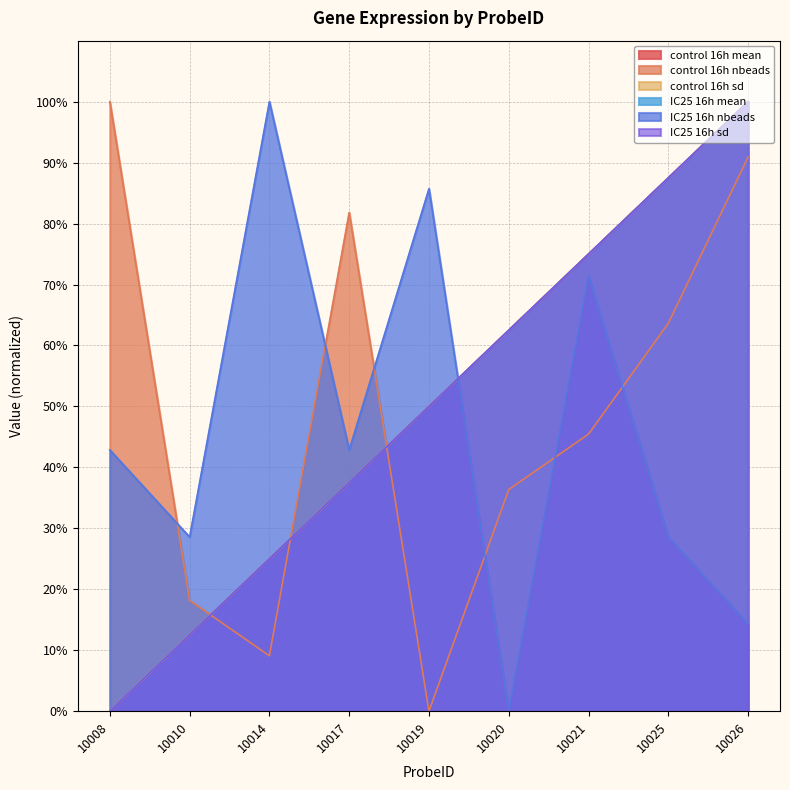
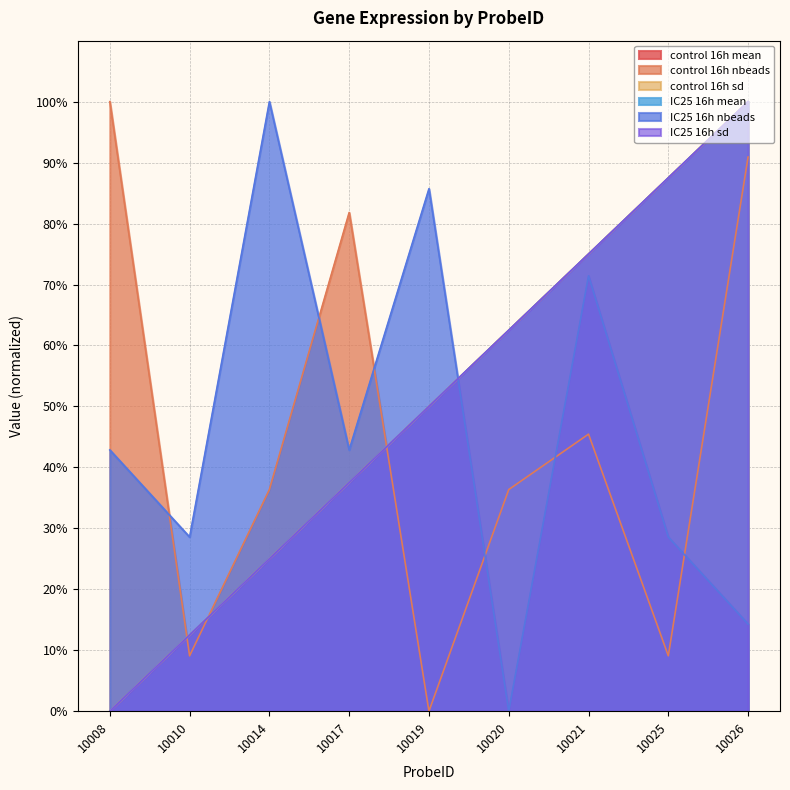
control 16h nbeads, 10010: 18% -> 9%
control 16h nbeads, 10014: 9% -> 36%
control 16h nbeads, 10025: 64% -> 9%
